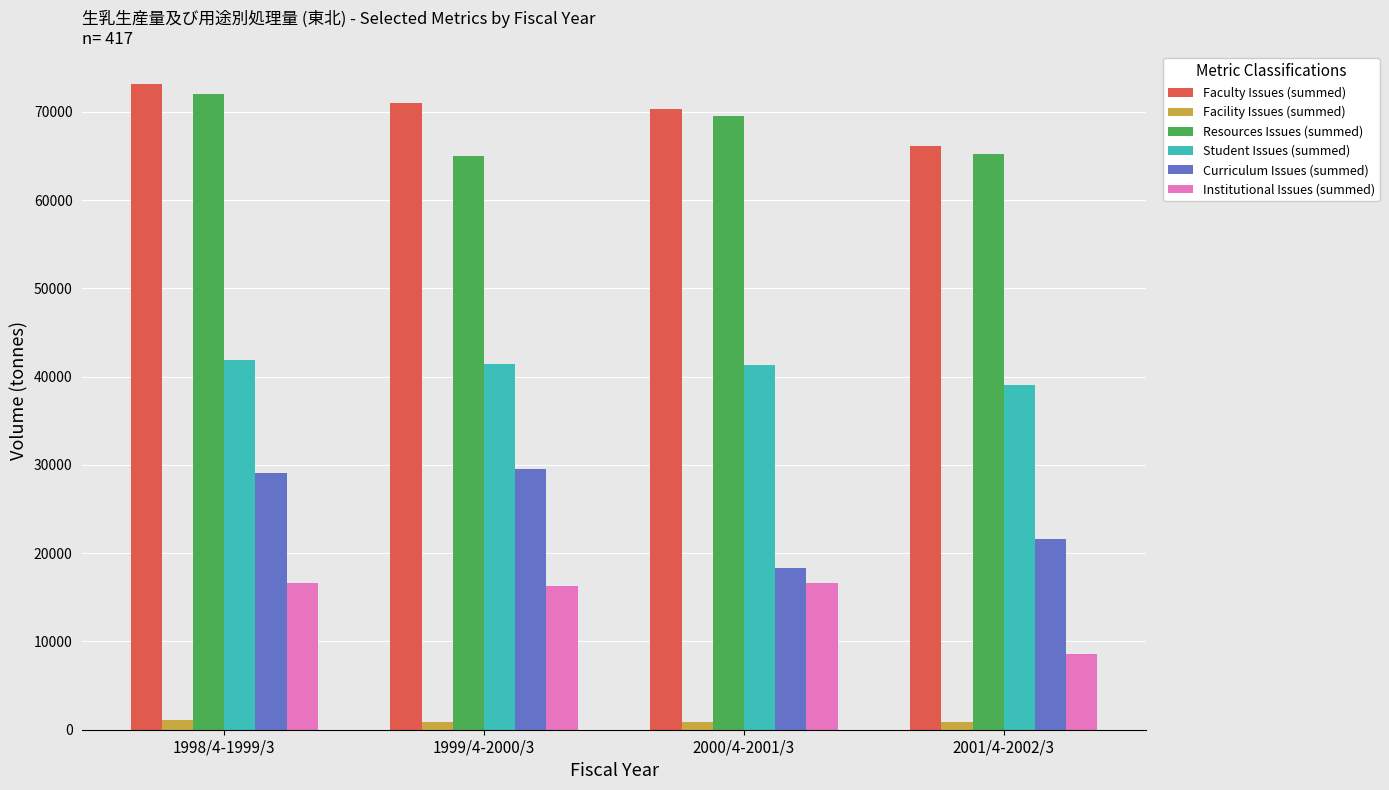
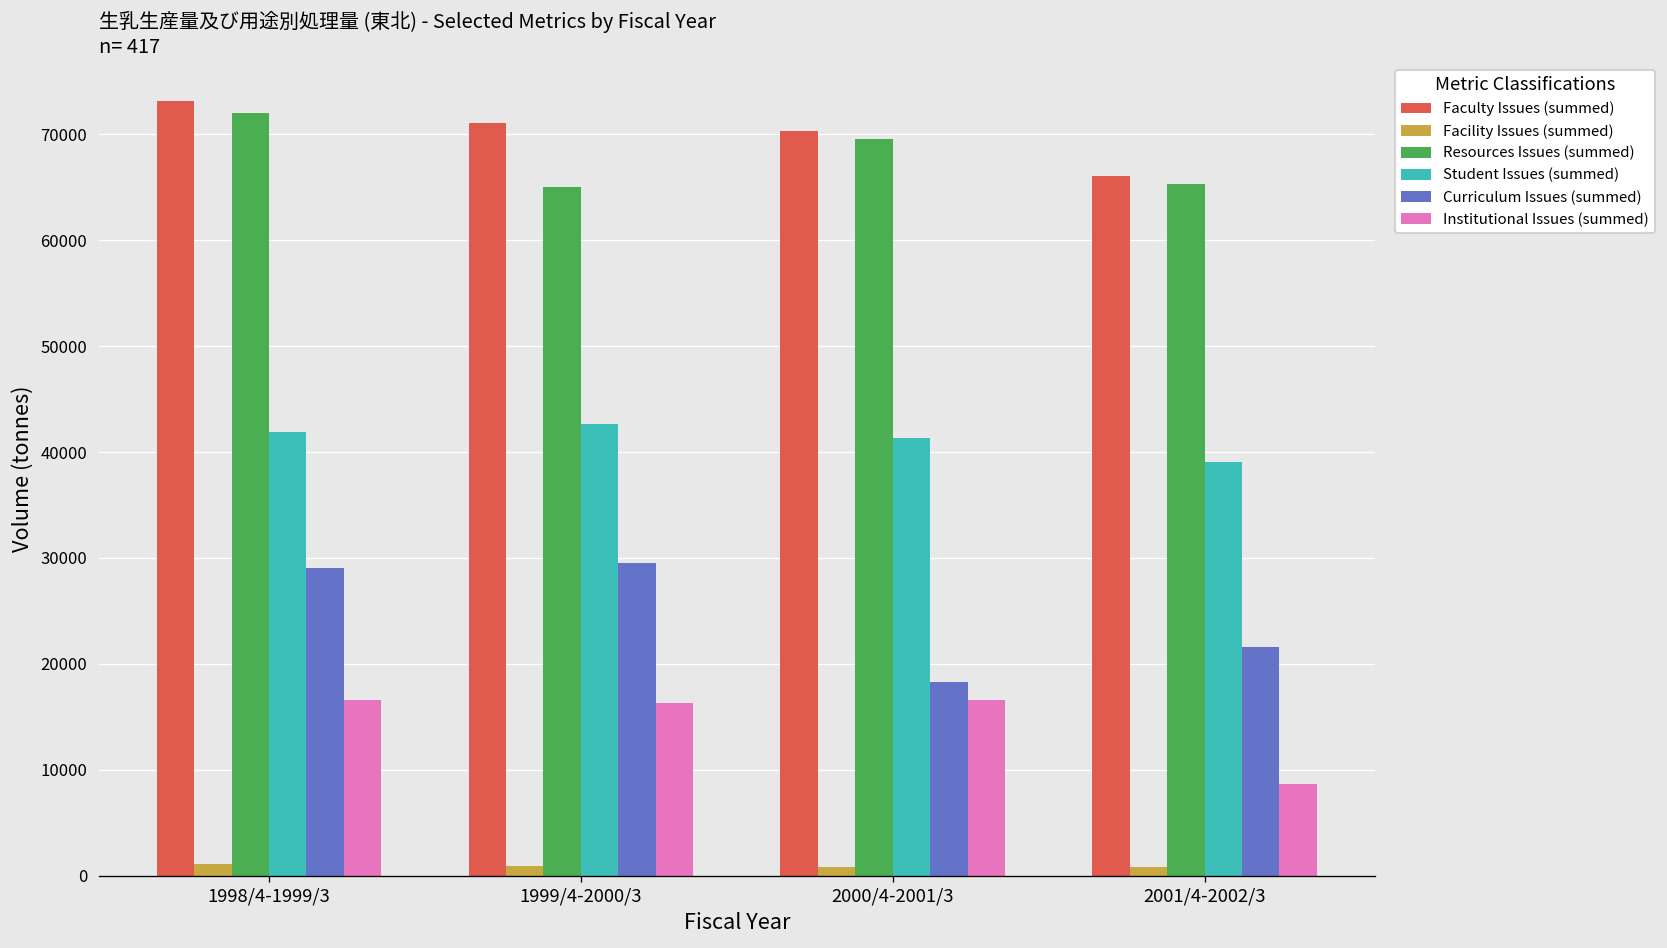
Student Issues (summed), 1999/4-2000/3: 41000 -> 43000
